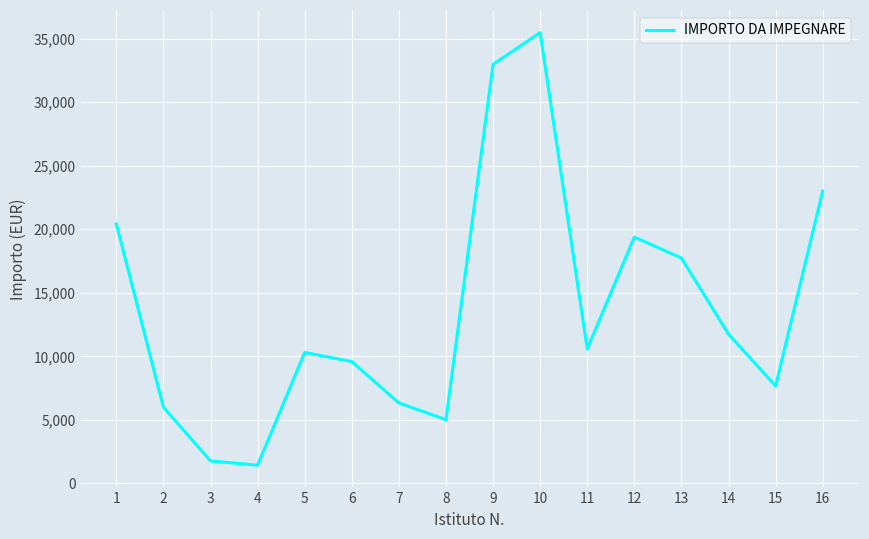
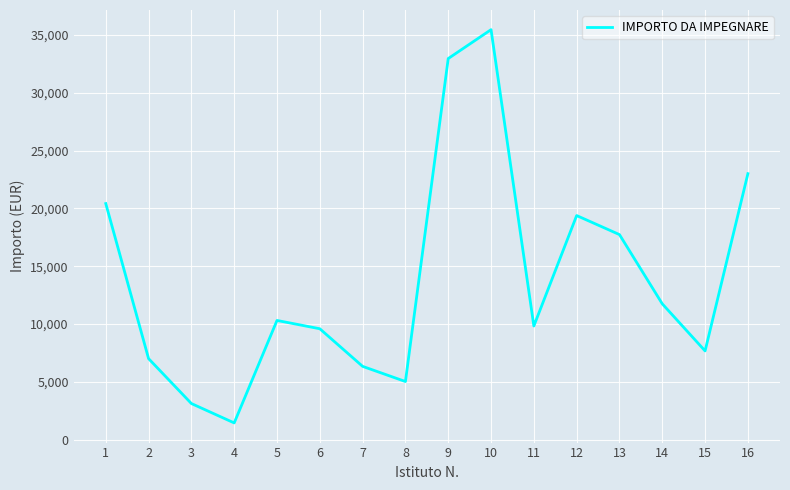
2: 6,000 -> 7,000
3: 1,800 -> 3,100
11: 10,600 -> 9,800
